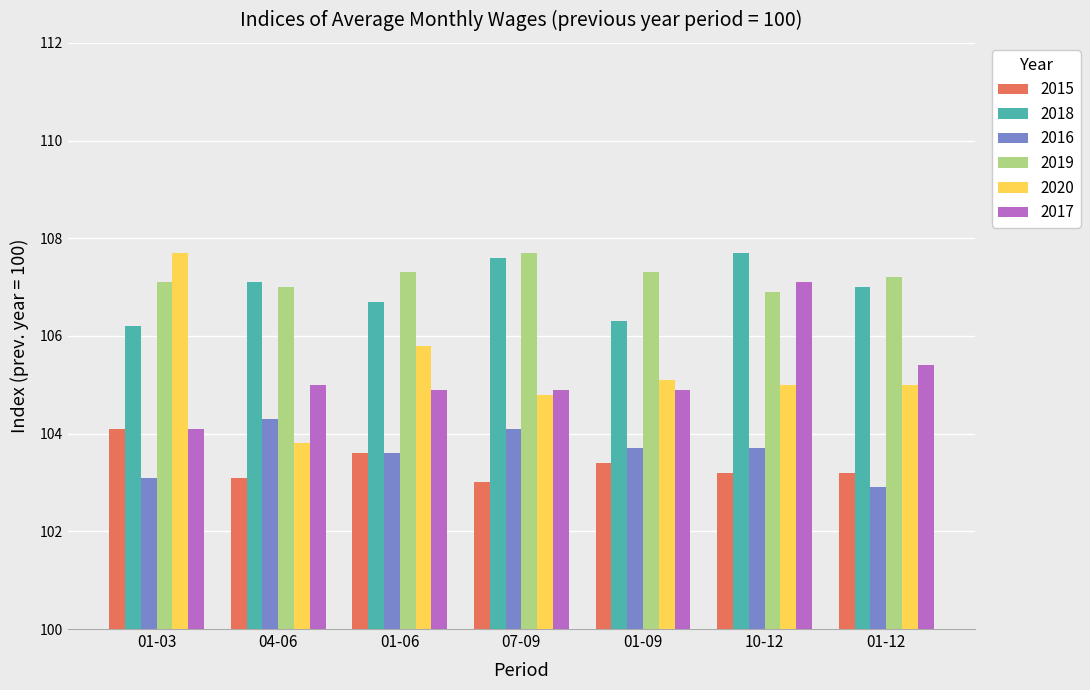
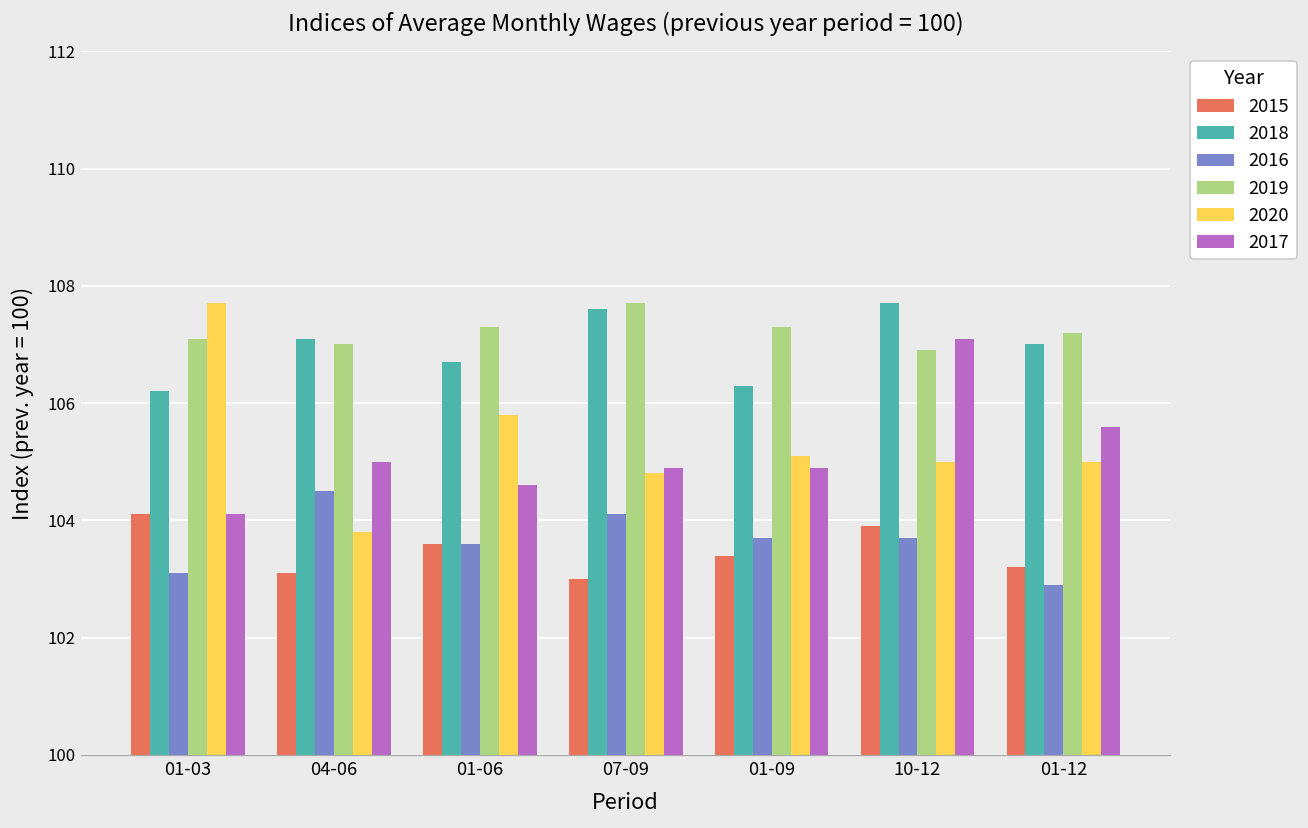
2016, 04-06: 104.3 -> 104.5
2017, 01-06: 104.9 -> 104.6
2015, 10-12: 103.2 -> 103.9
2017, 01-12: 105.4 -> 105.6
